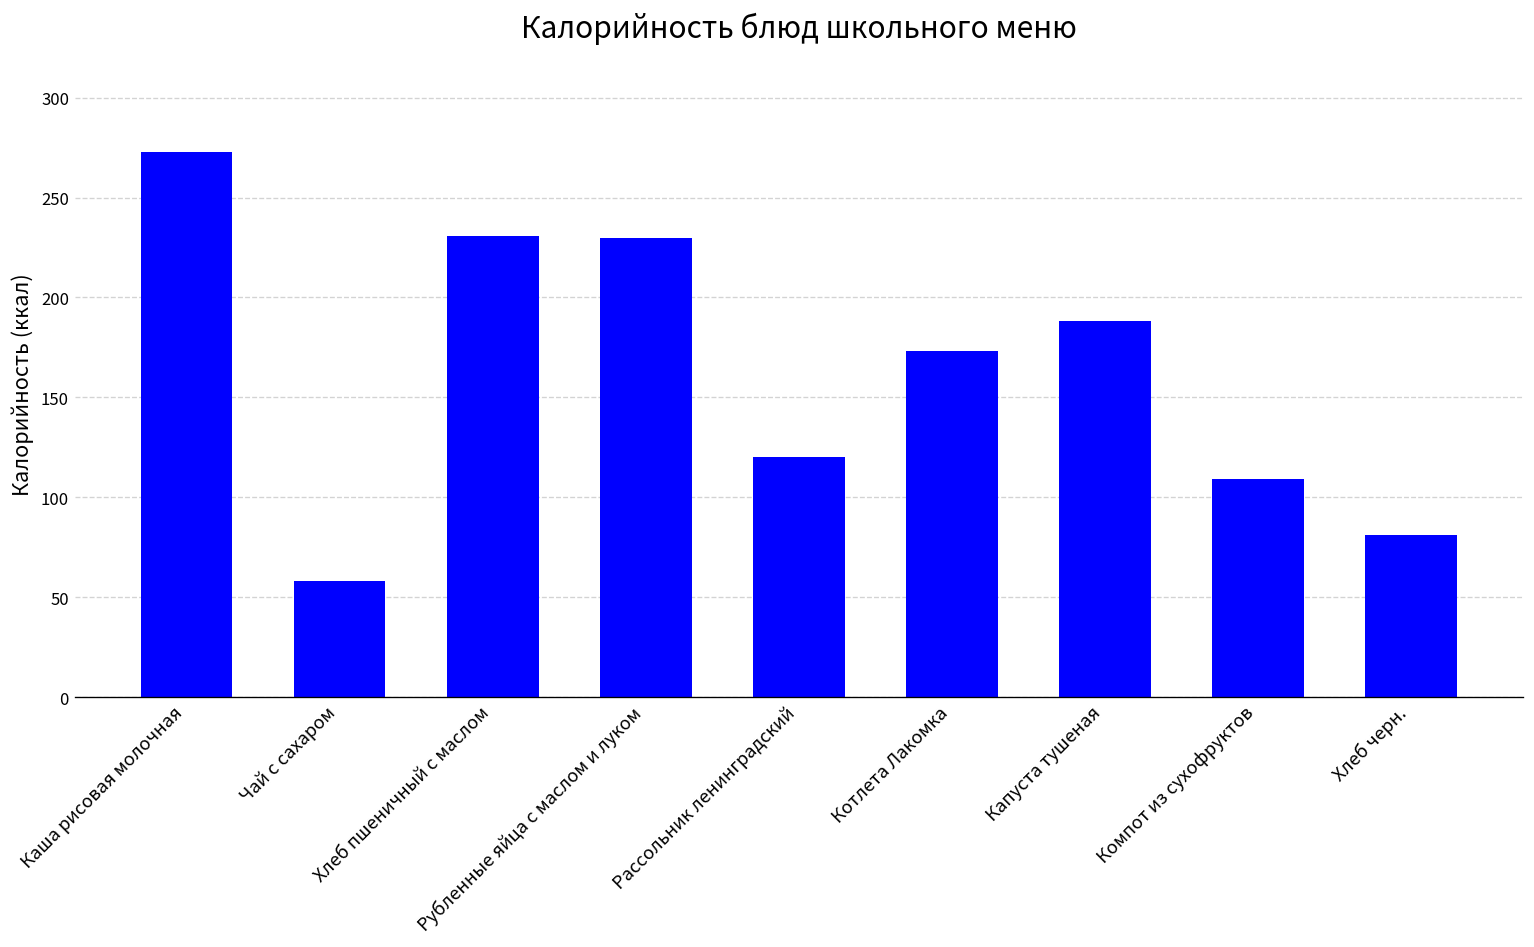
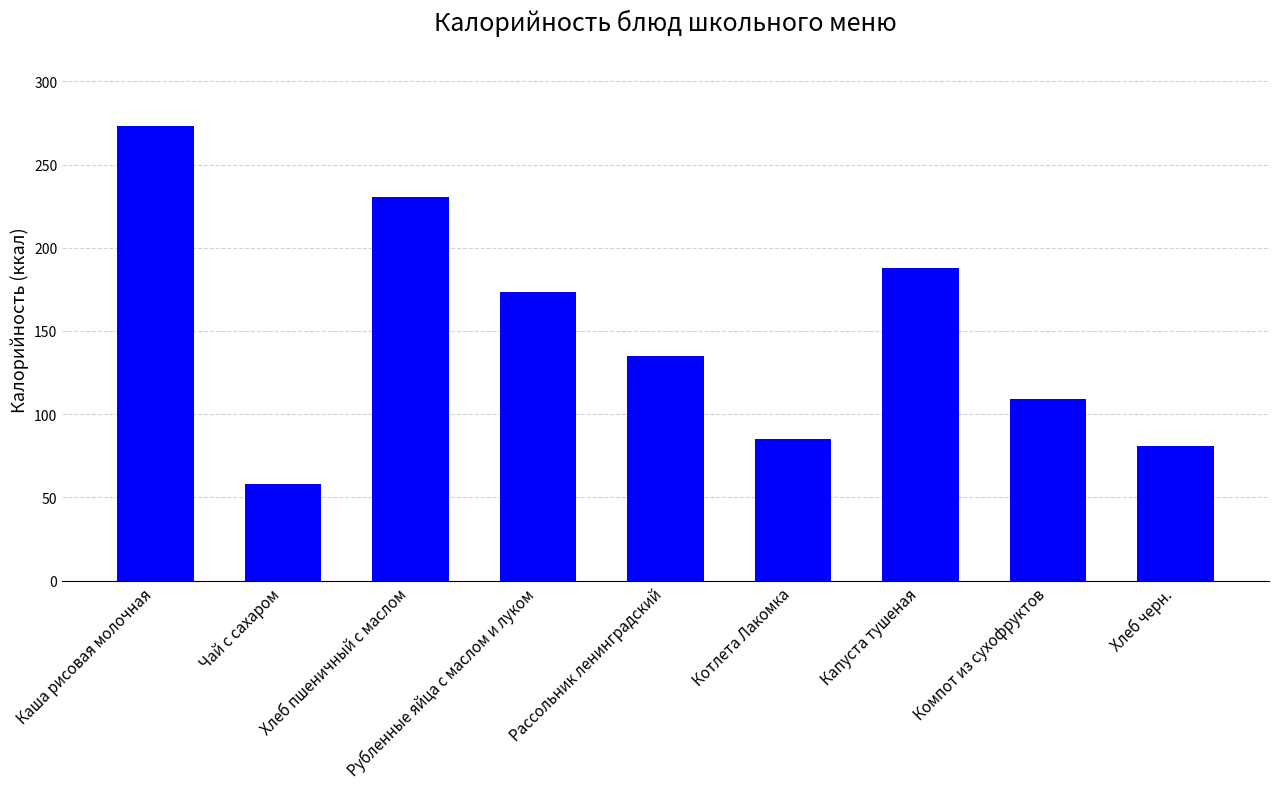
Рубленные яйца с маслом и луком: 230 -> 173
Рассольник ленинградский: 120 -> 135
Котлета Лакомка: 173 -> 85
